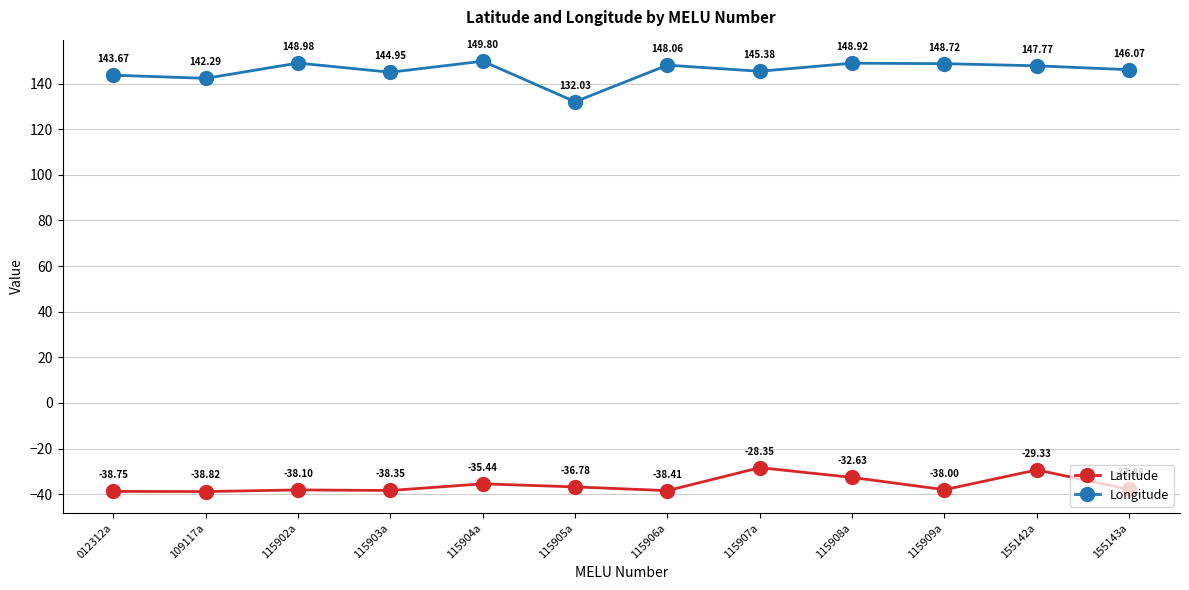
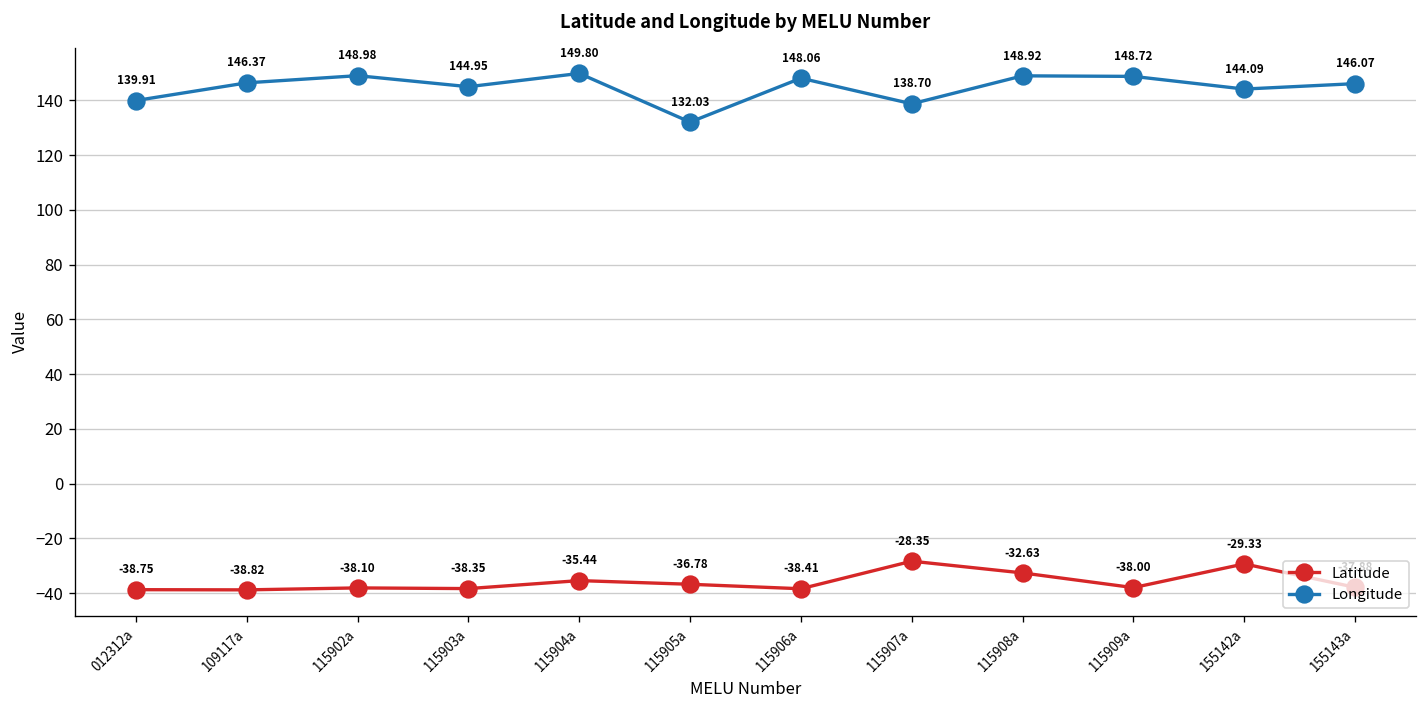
Longitude, 012312a: 143.67 -> 139.91
Longitude, 109117a: 142.29 -> 146.37
Longitude, 115907a: 145.38 -> 138.70
Longitude, 155142a: 147.77 -> 144.09
